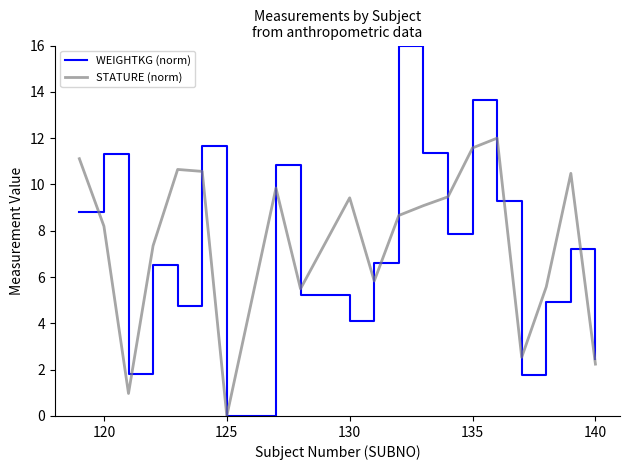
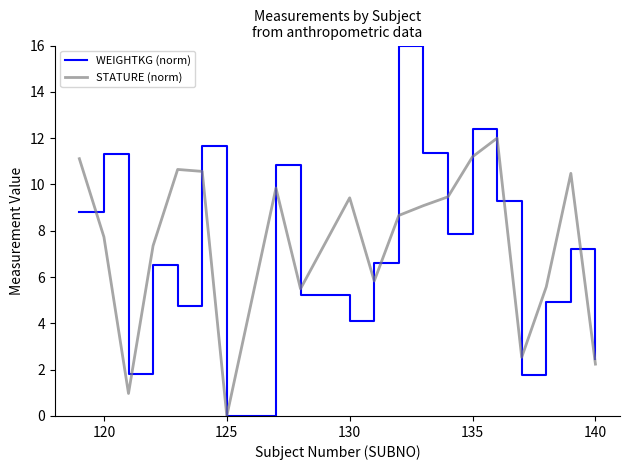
STATURE (norm), 120: 8.2 -> 7.7
WEIGHTKG (norm), 135: 13.7 -> 12.4
STATURE (norm), 135: 11.6 -> 11.2
